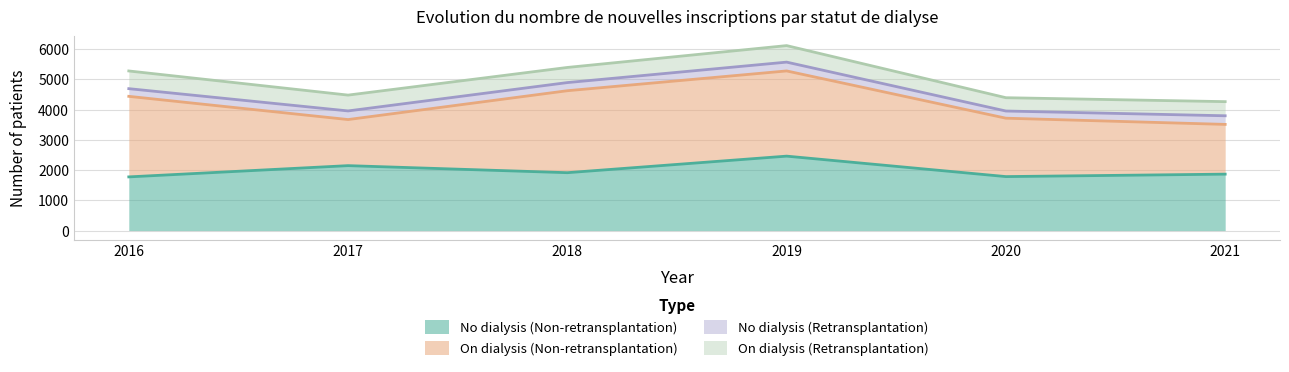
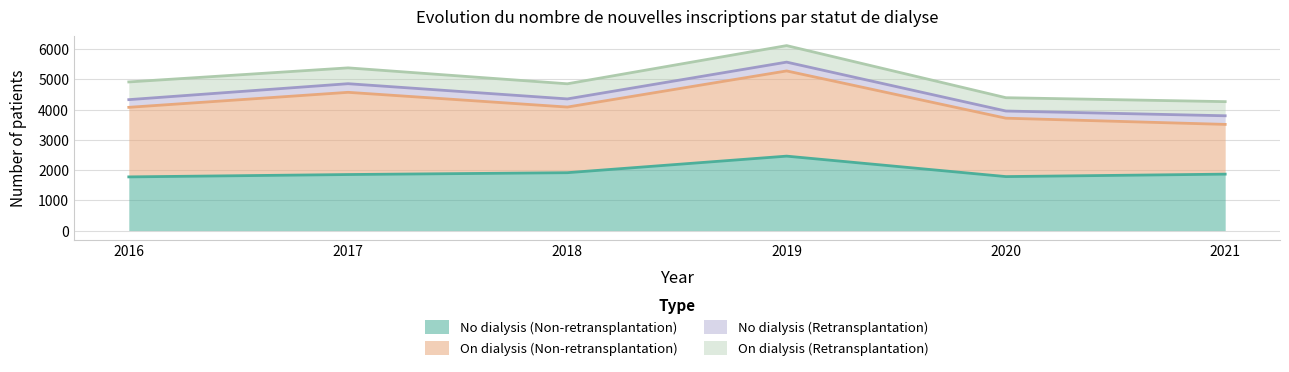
On dialysis (Non-retransplantation), 2016: 2700 -> 2300
No dialysis (Non-retransplantation), 2017: 2100 -> 1900
On dialysis (Non-retransplantation), 2017: 1500 -> 2700
On dialysis (Non-retransplantation), 2018: 2700 -> 2200
